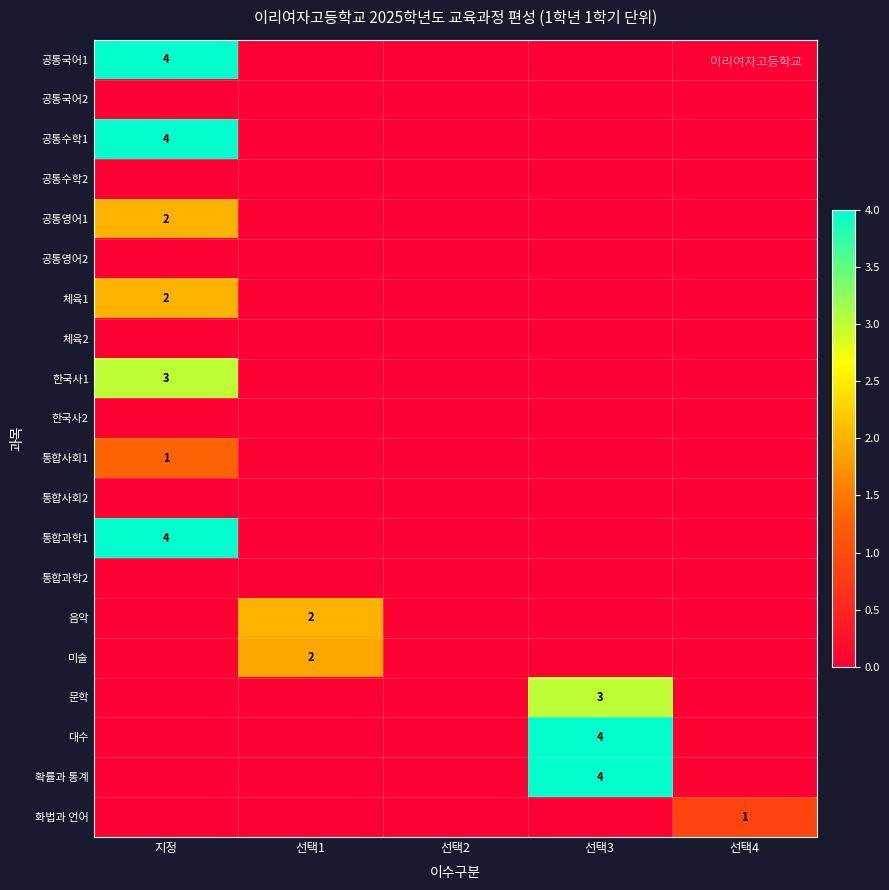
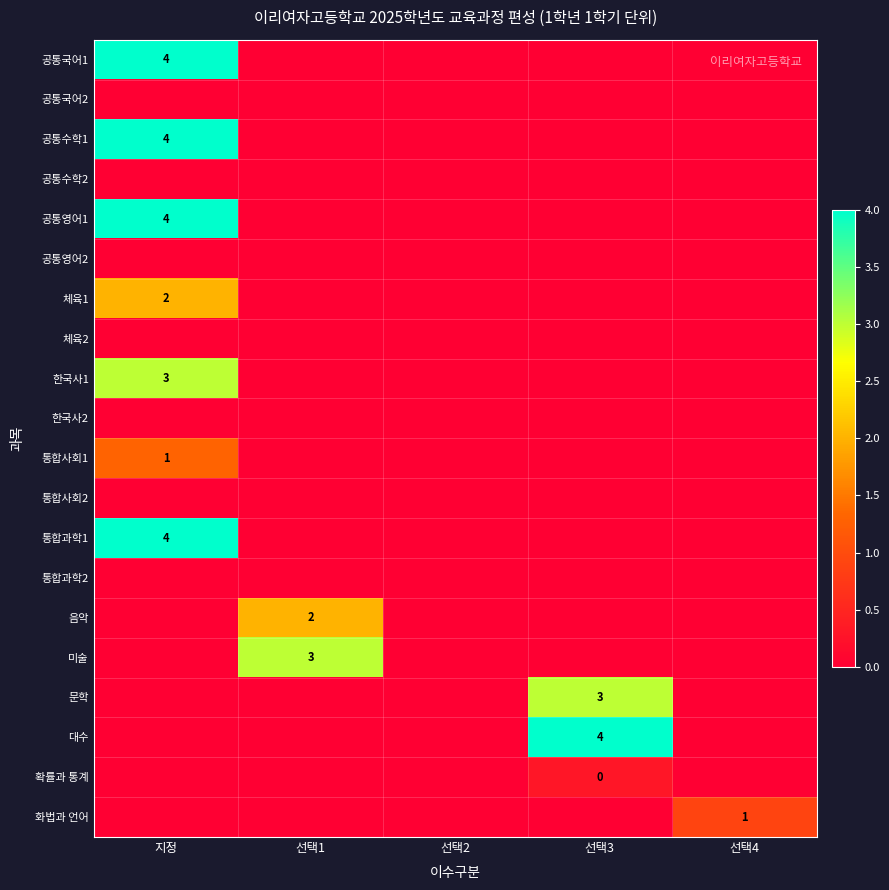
공통영어1, 지정: 2 -> 4
미술, 선택1: 2 -> 3
확률과 통계, 선택3: 4 -> 0
